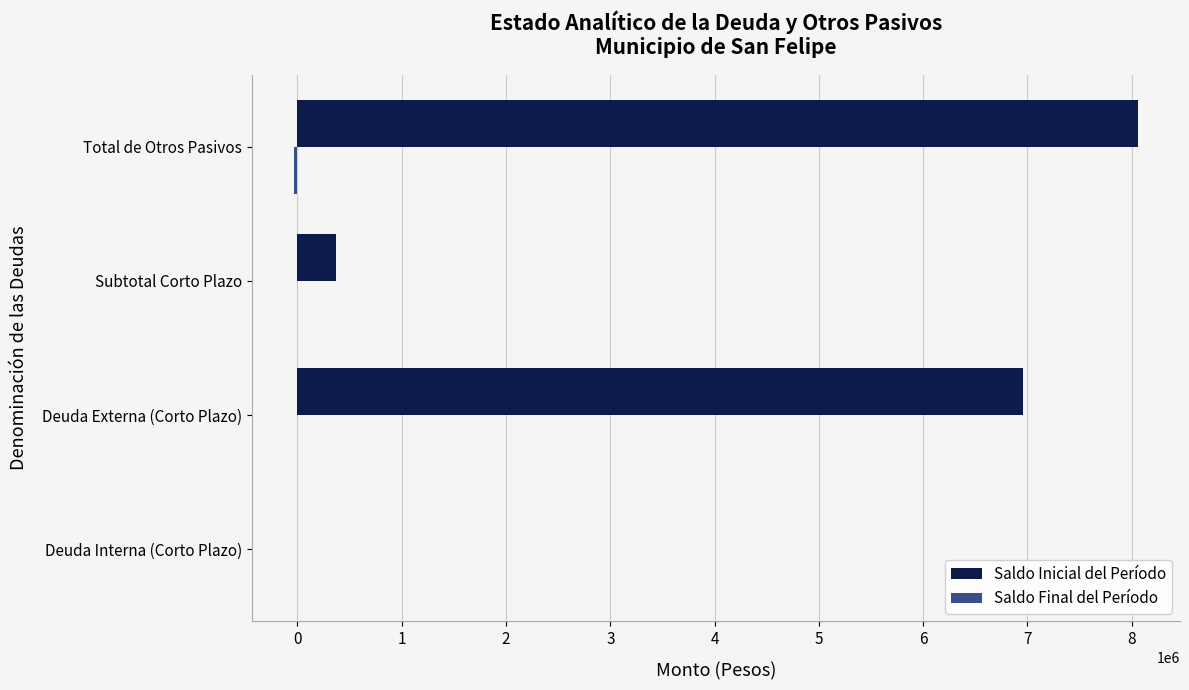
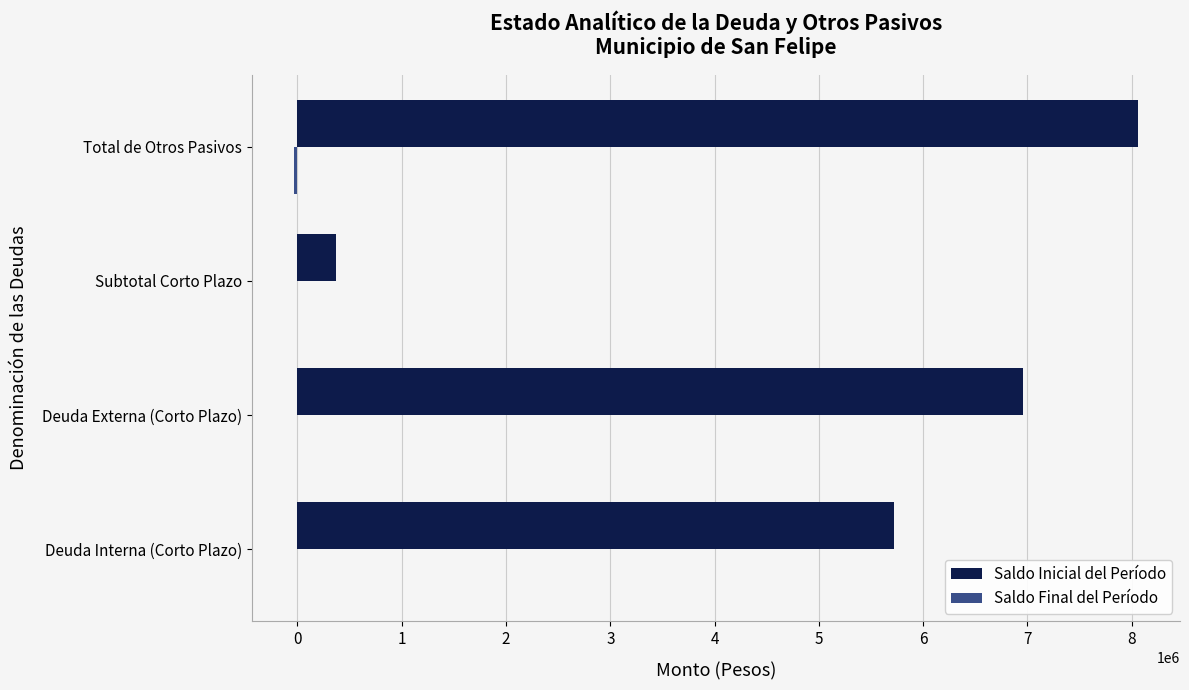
Saldo Inicial del Período, Deuda Interna (Corto Plazo): 0 -> 5720000
